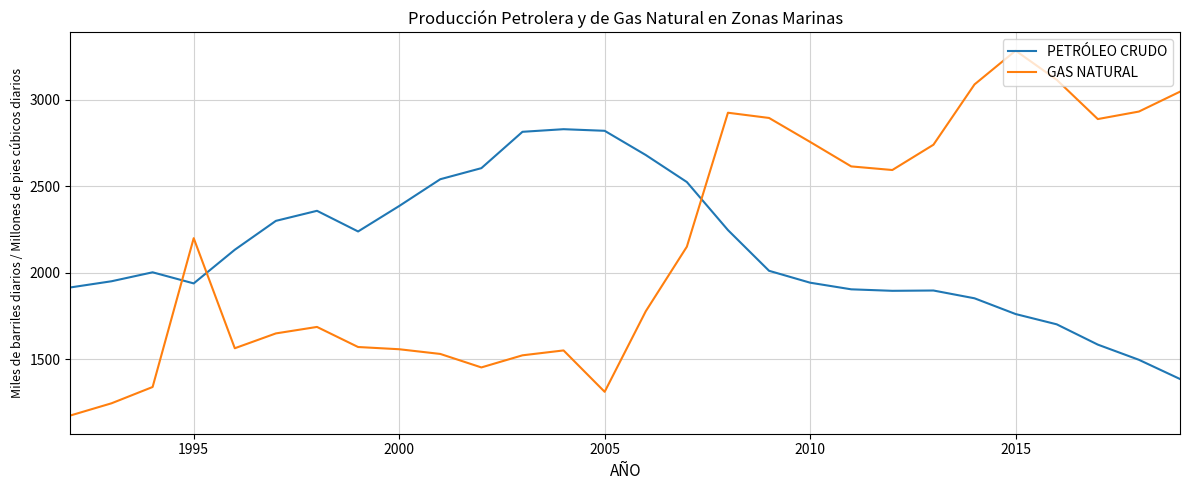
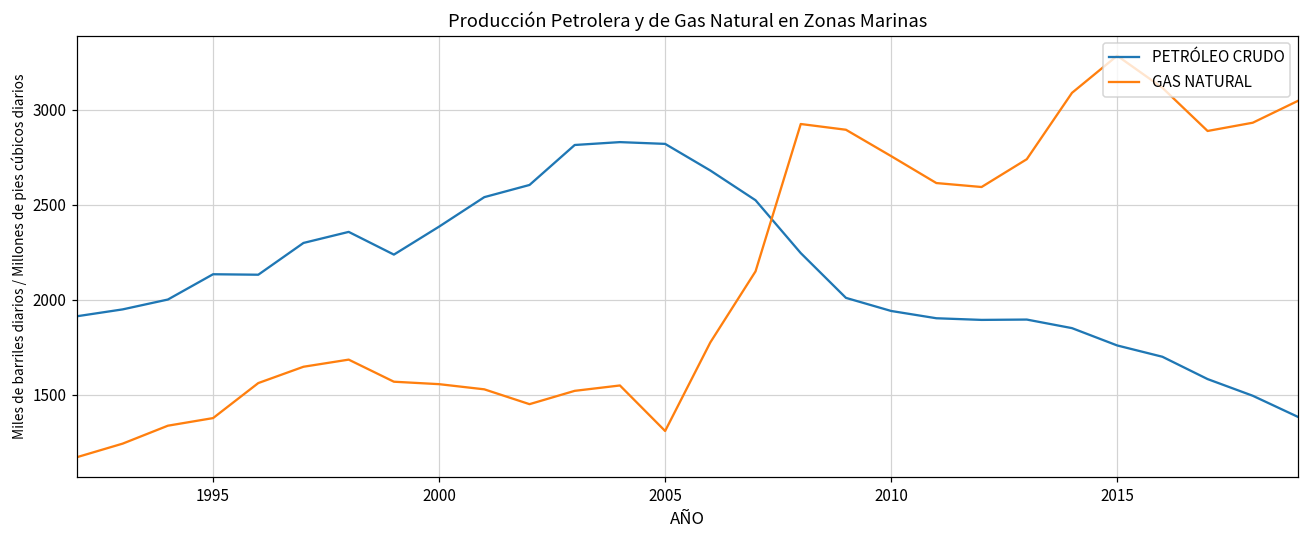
PETRÓLEO CRUDO, 1995: 1940 -> 2130
GAS NATURAL, 1995: 2200 -> 1380
